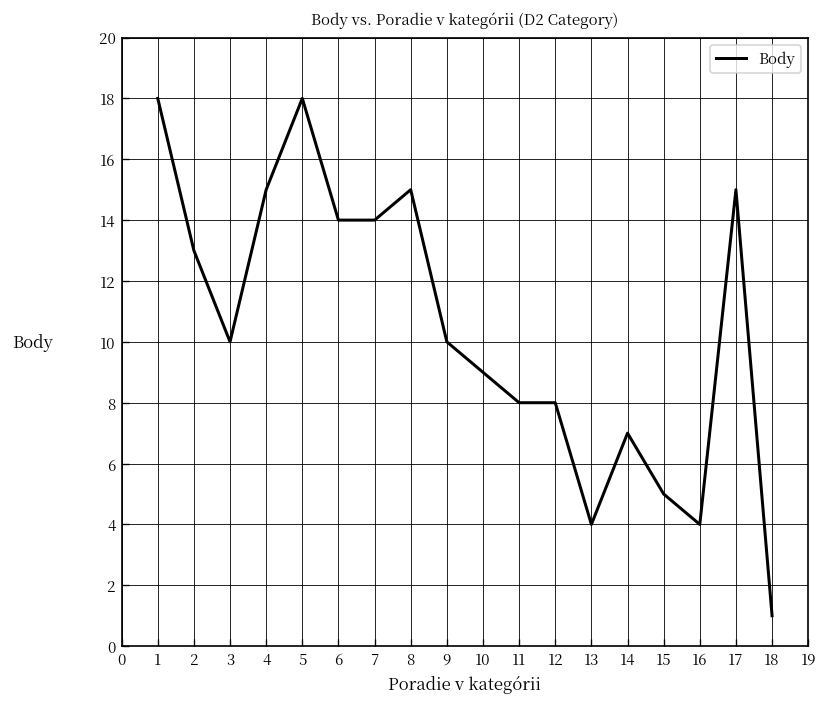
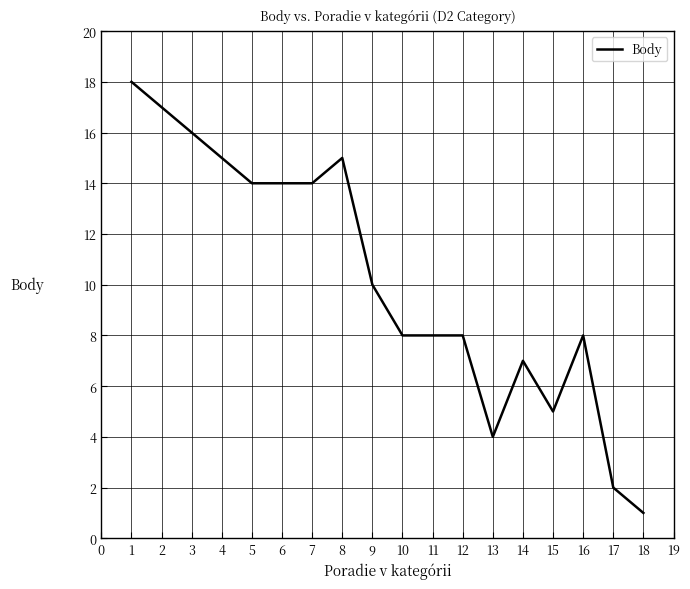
2: 13 -> 17
3: 10 -> 16
5: 18 -> 14
10: 9 -> 8
16: 4 -> 8
17: 15 -> 2
